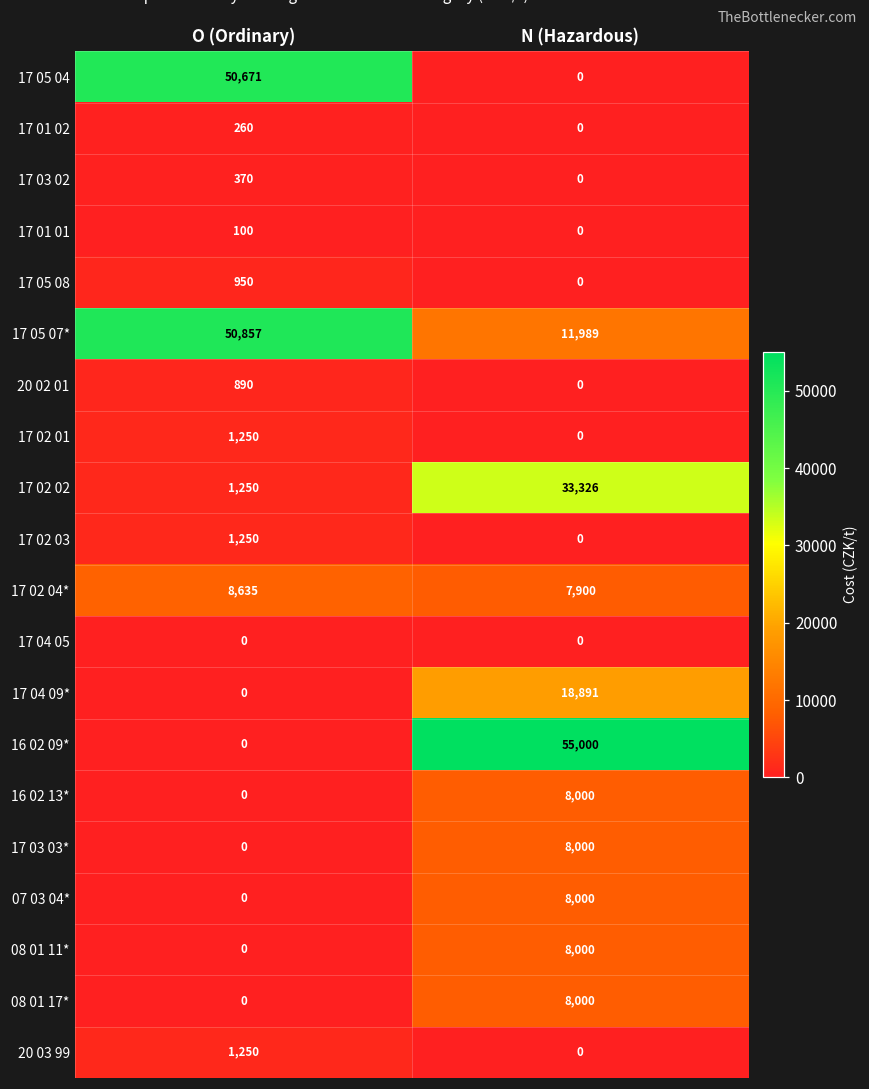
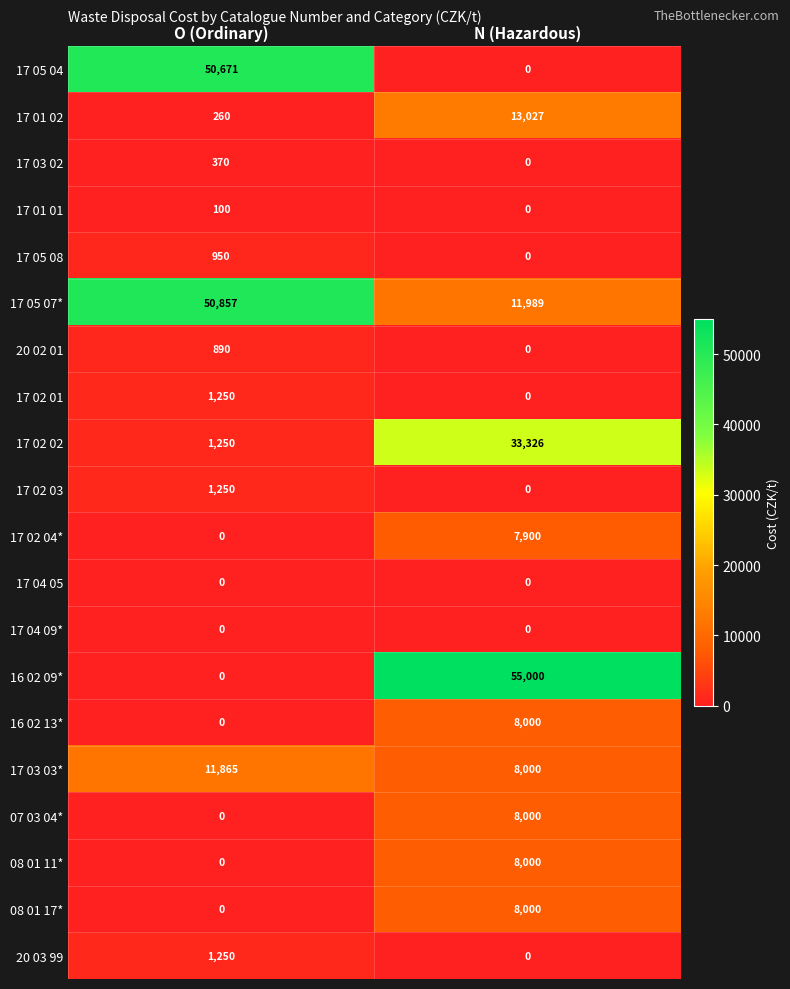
17 01 02, N (Hazardous): 0 -> 13,027
17 02 04*, O (Ordinary): 8,635 -> 0
17 04 09*, N (Hazardous): 18,891 -> 0
17 03 03*, O (Ordinary): 0 -> 11,865
